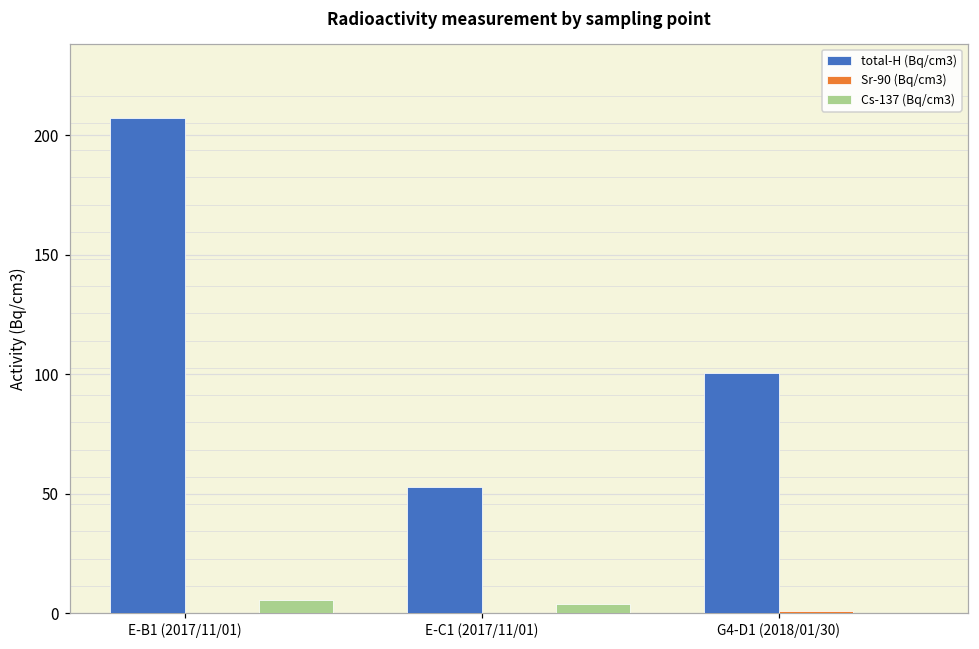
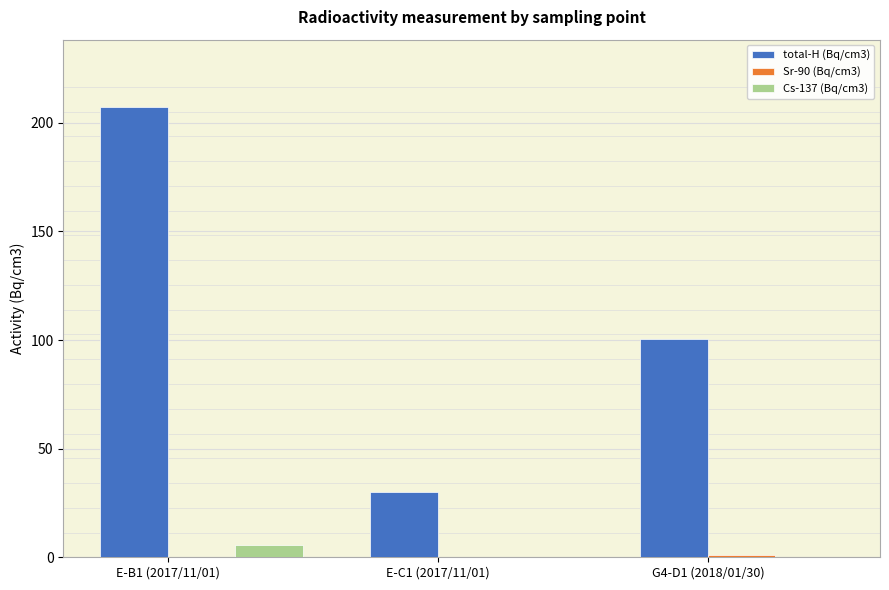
total-H (Bq/cm3), E-C1 (2017/11/01): 53 -> 30
Cs-137 (Bq/cm3), E-C1 (2017/11/01): 4 -> 0
